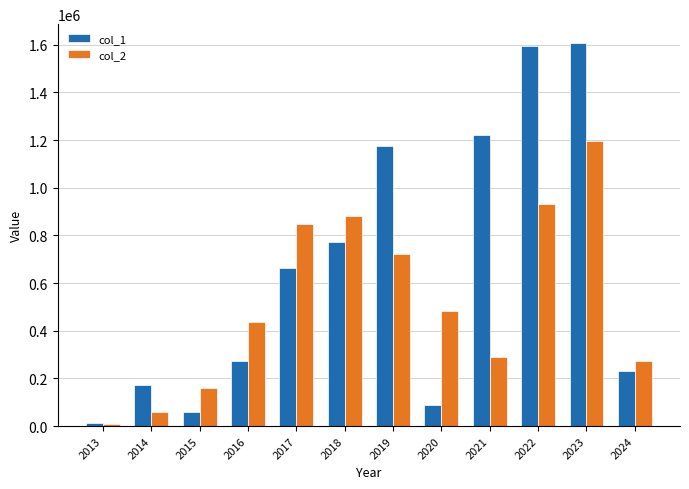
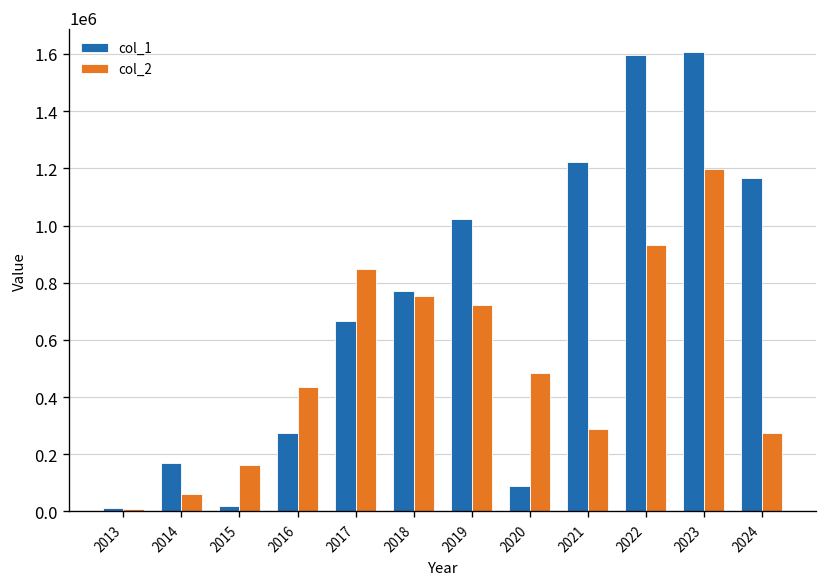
col_1, 2015: 60000 -> 20000
col_2, 2018: 880000 -> 750000
col_1, 2019: 1180000 -> 1020000
col_1, 2024: 230000 -> 1170000
